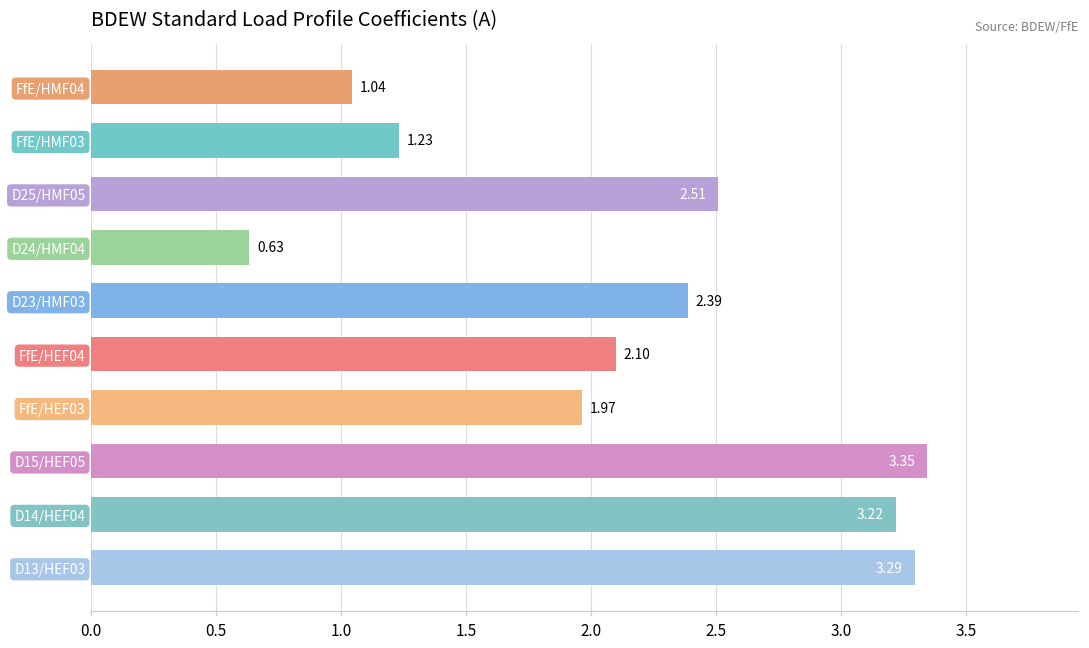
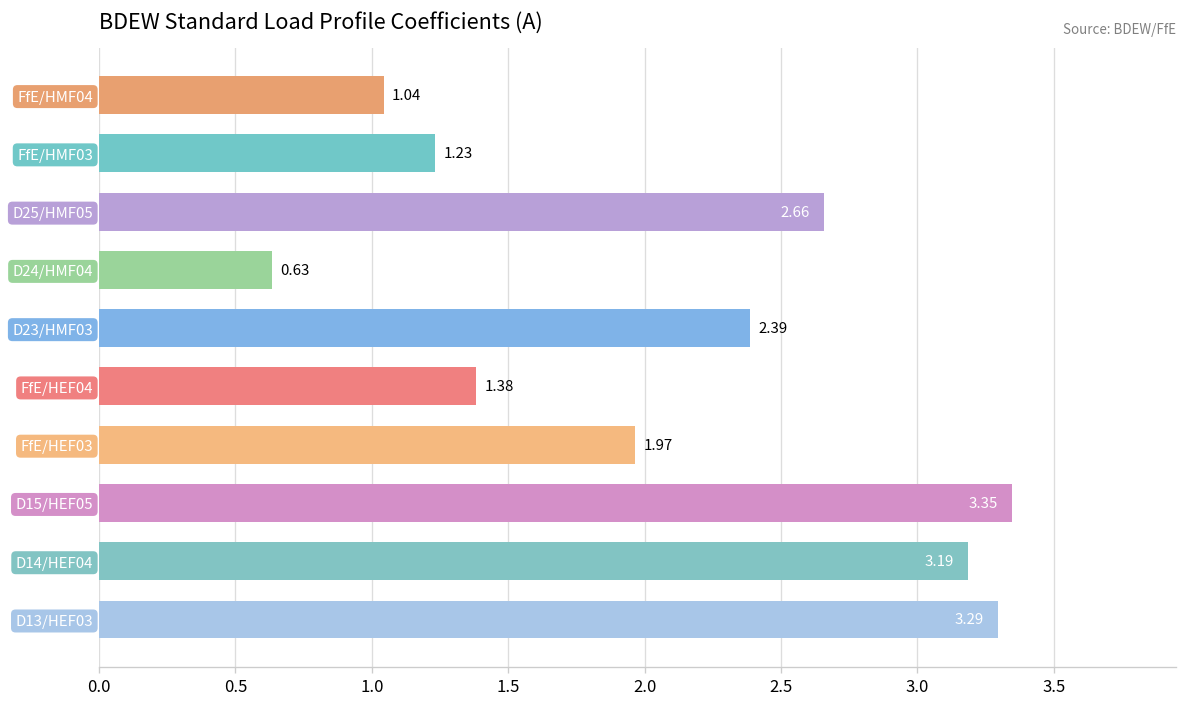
D25/HMF05: 2.51 -> 2.66
FfE/HEF04: 2.10 -> 1.38
D14/HEF04: 3.22 -> 3.19
